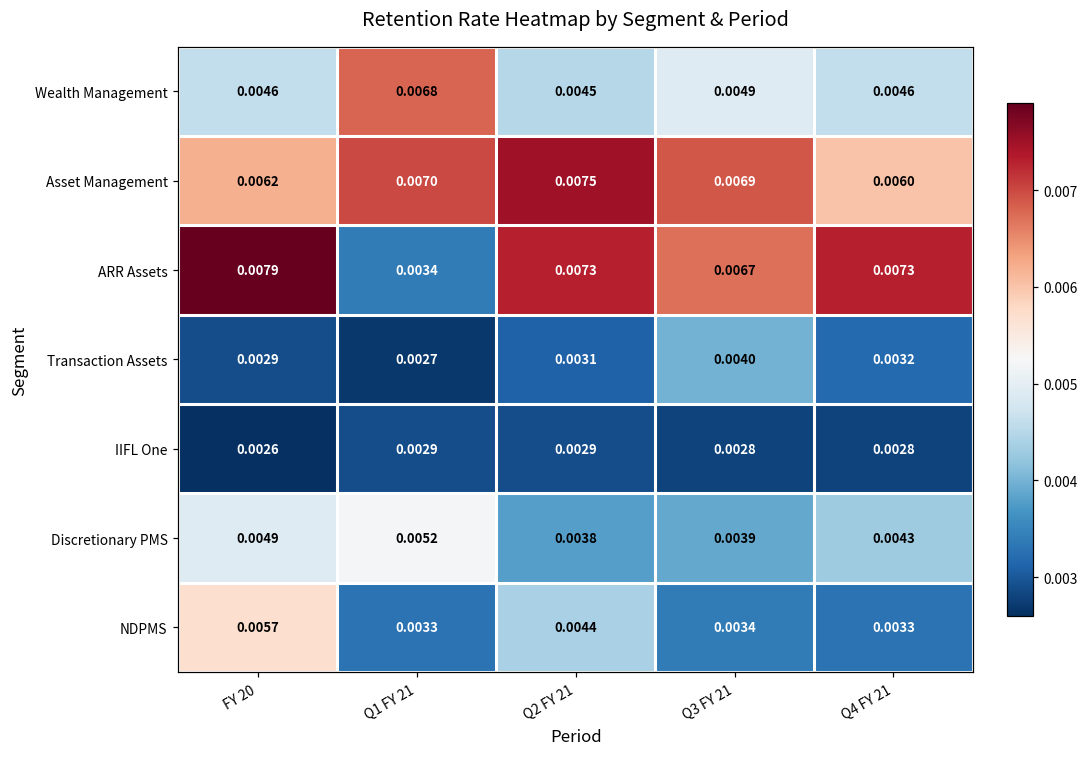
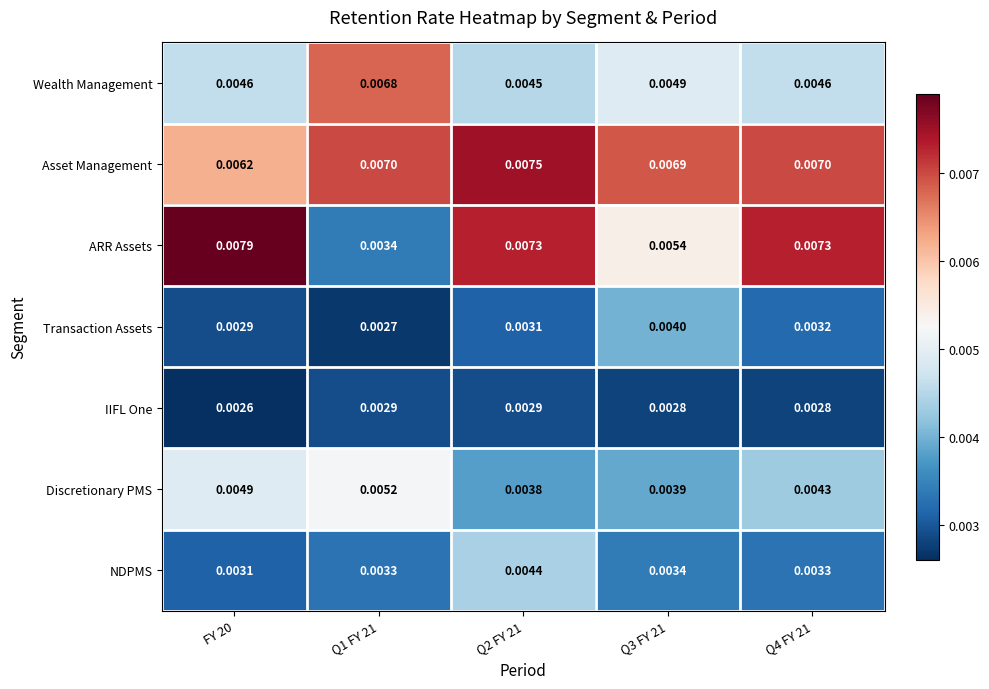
Asset Management, Q4 FY 21: 0.0060 -> 0.0070
ARR Assets, Q3 FY 21: 0.0067 -> 0.0054
NDPMS, FY 20: 0.0057 -> 0.0031
